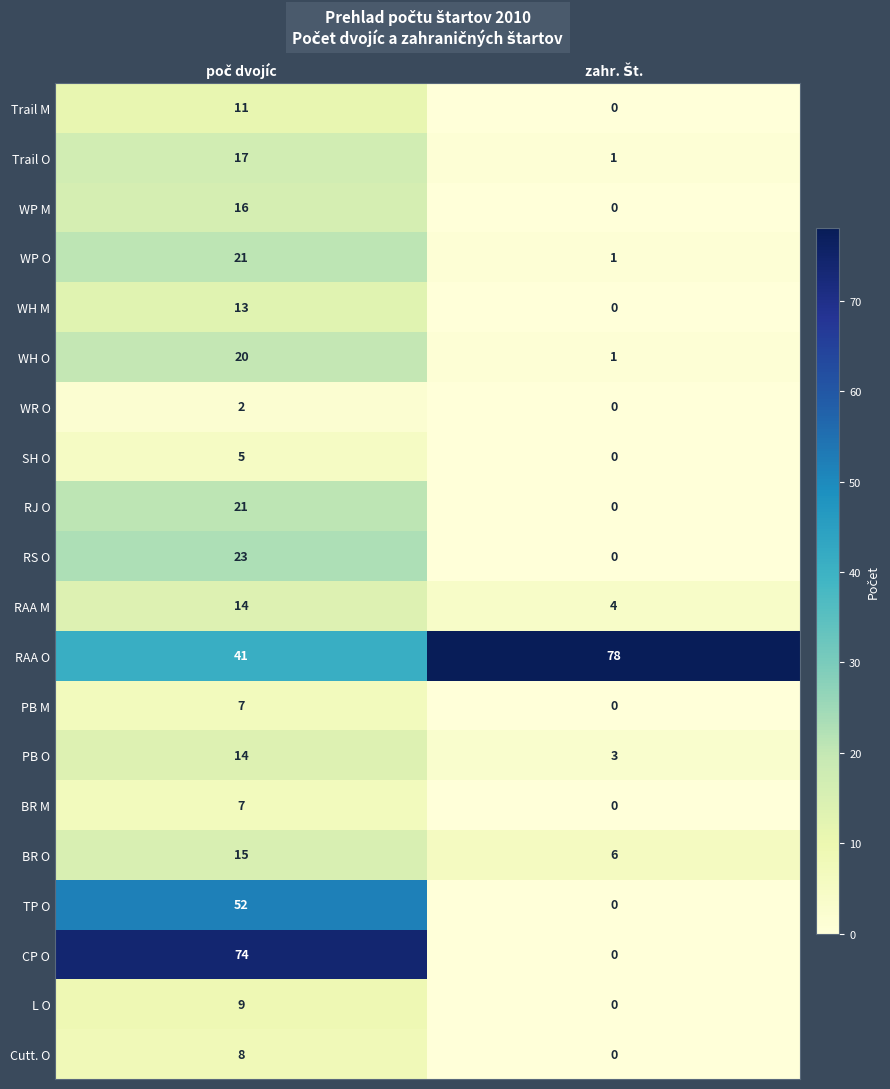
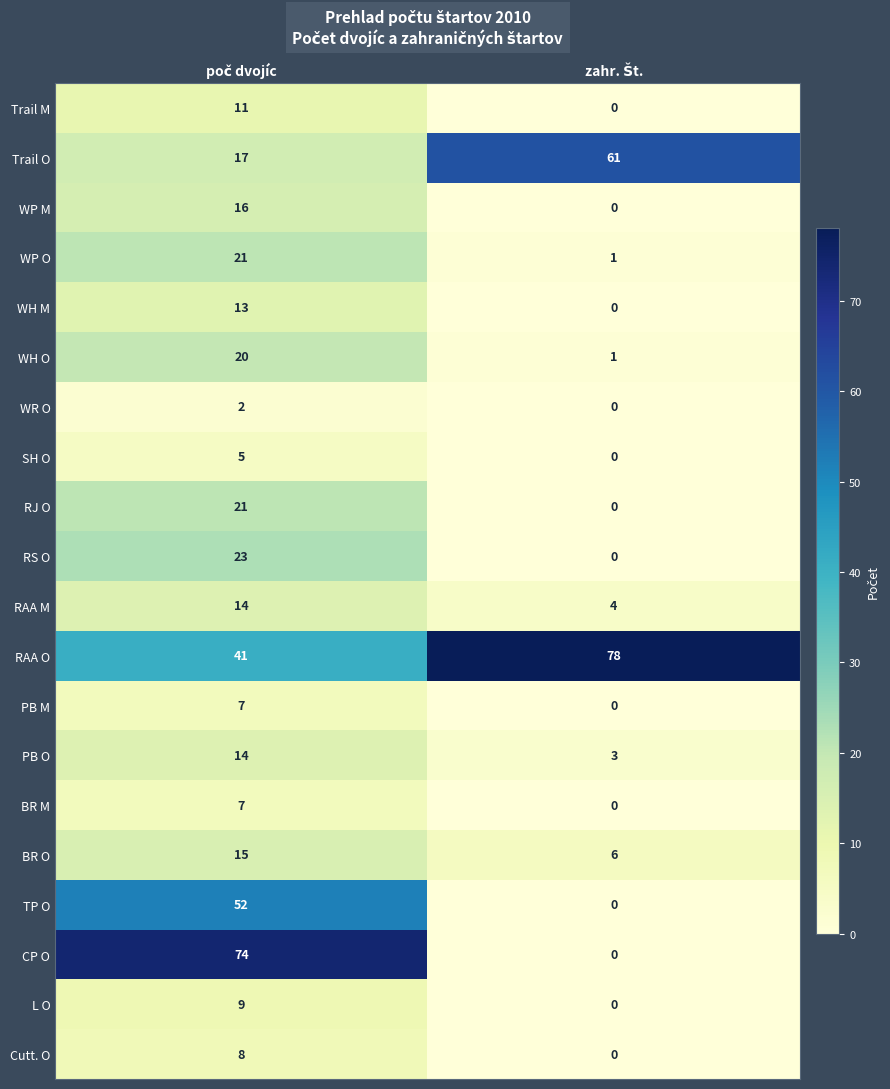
Trail O, zahr. Št.: 1 -> 61
